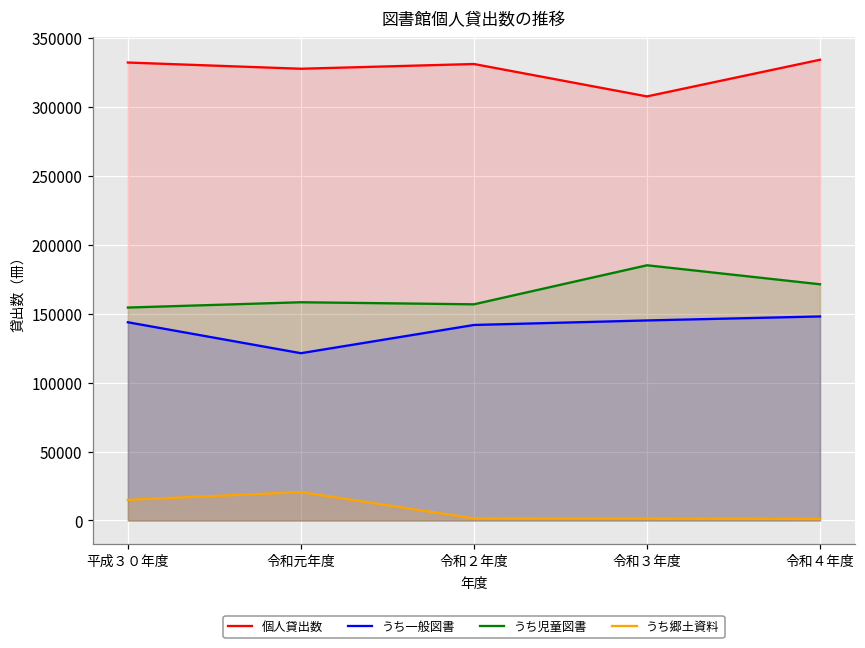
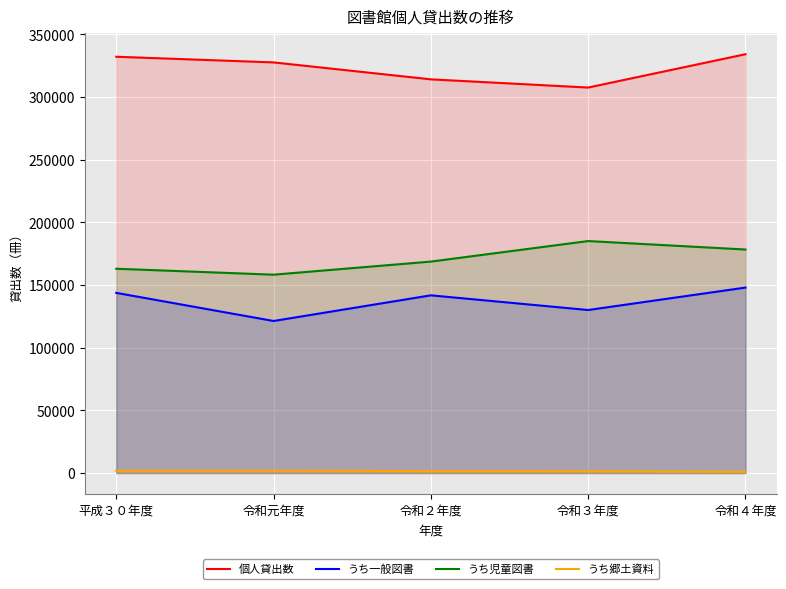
うち児童図書, 平成３０年度: 154000 -> 163000
うち郷土資料, 平成３０年度: 15000 -> 2000
うち郷土資料, 令和元年度: 21000 -> 2000
個人貸出数, 令和２年度: 331000 -> 314000
うち児童図書, 令和２年度: 157000 -> 169000
うち一般図書, 令和３年度: 145000 -> 130000
うち児童図書, 令和４年度: 171000 -> 178000
